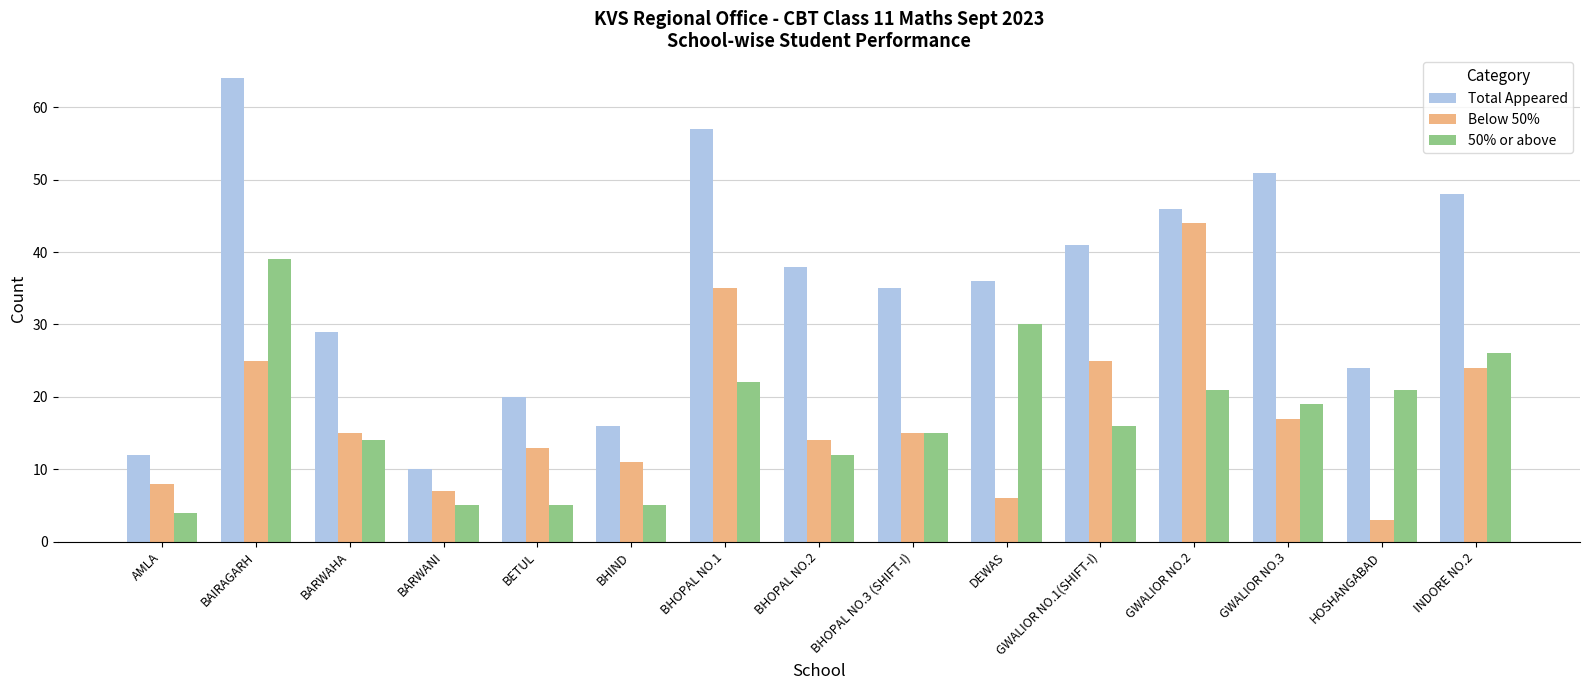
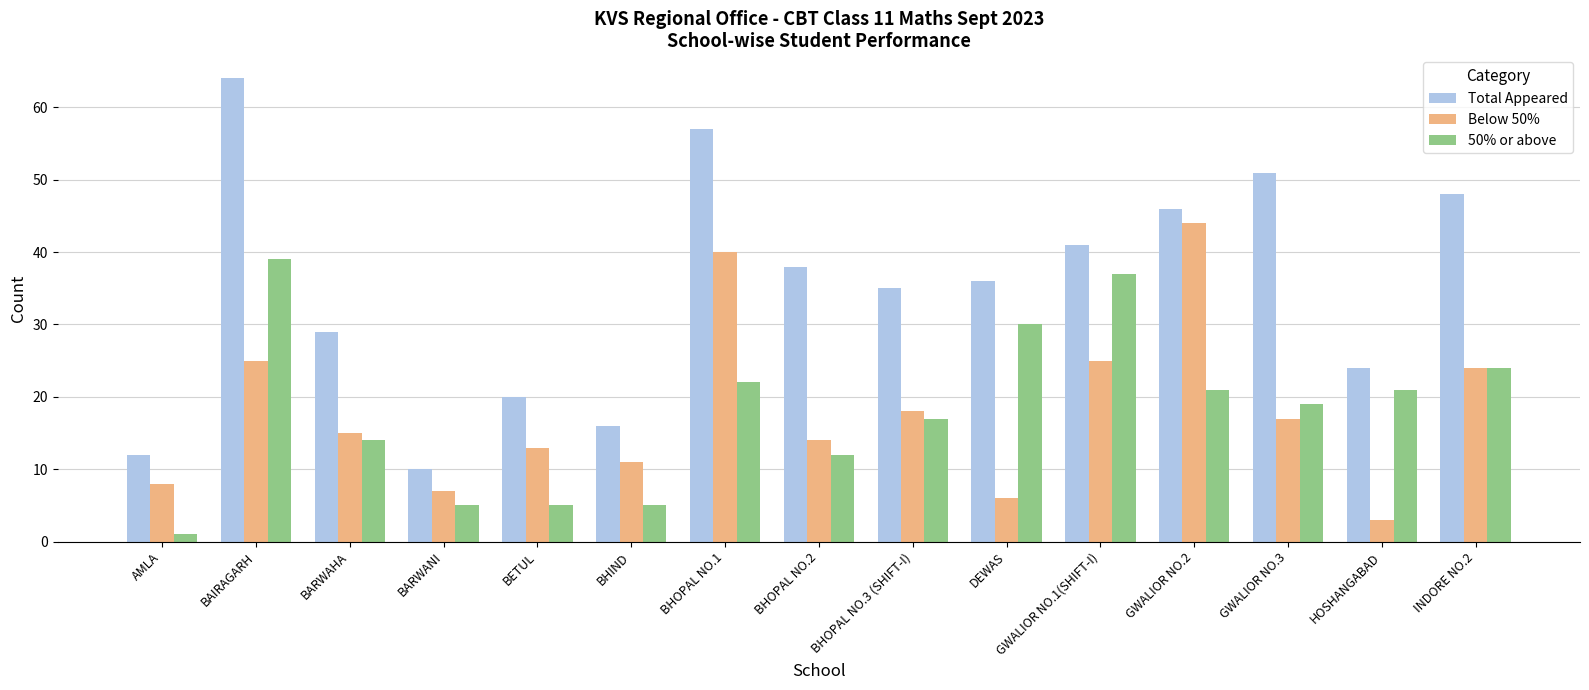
50% or above, AMLA: 4 -> 1
Below 50%, BHOPAL NO.1: 35 -> 40
Below 50%, BHOPAL NO.3 (SHIFT-I): 15 -> 18
50% or above, BHOPAL NO.3 (SHIFT-I): 15 -> 17
50% or above, GWALIOR NO.1(SHIFT-I): 16 -> 37
50% or above, INDORE NO.2: 26 -> 24
